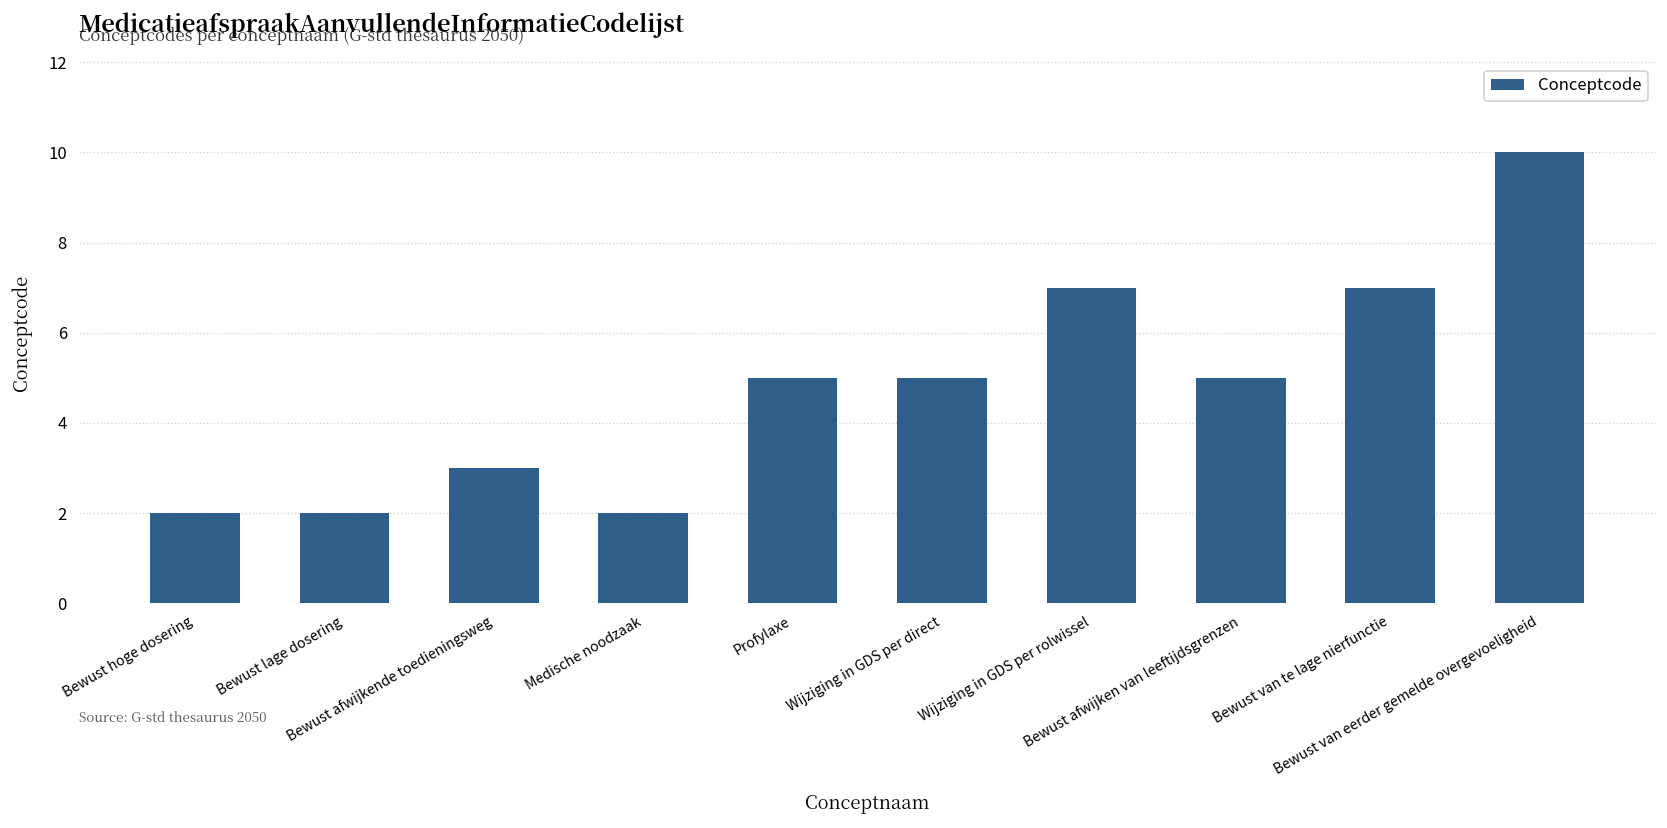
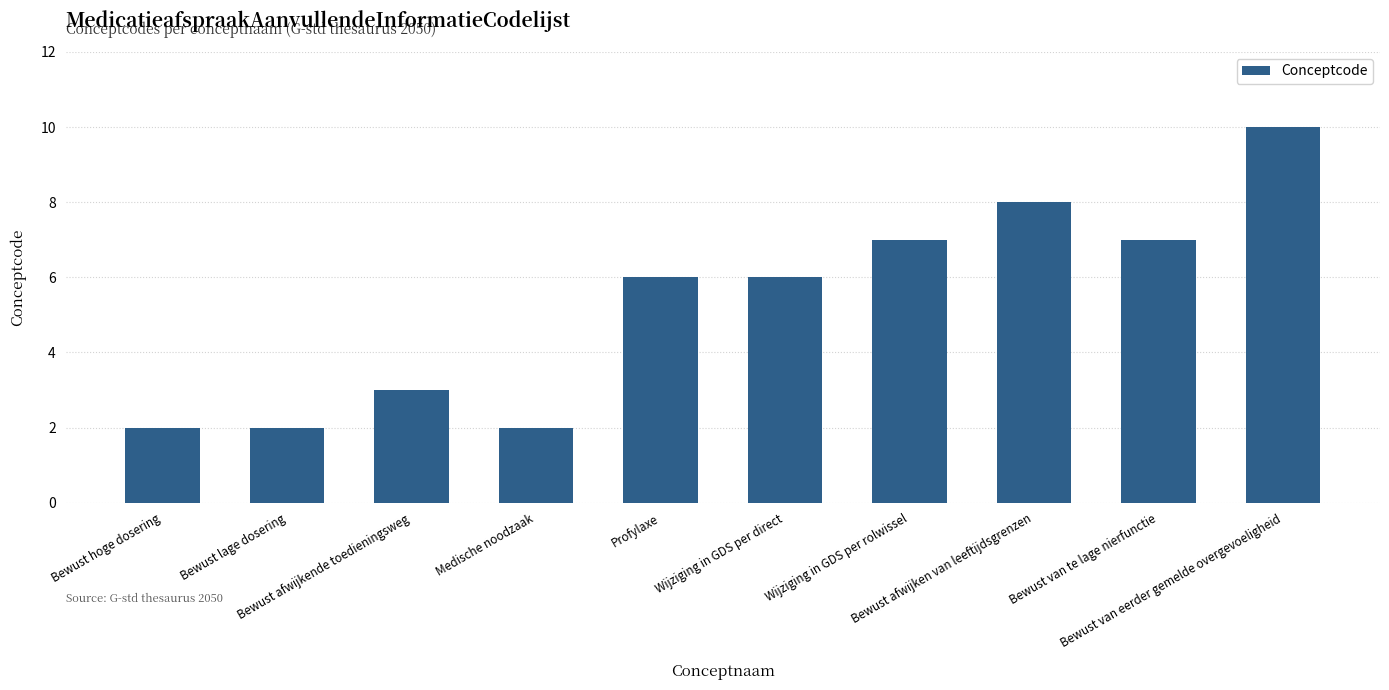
Profylaxe: 5 -> 6
Wijziging in GDS per direct: 5 -> 6
Bewust afwijken van leeftijdsgrenzen: 5 -> 8
